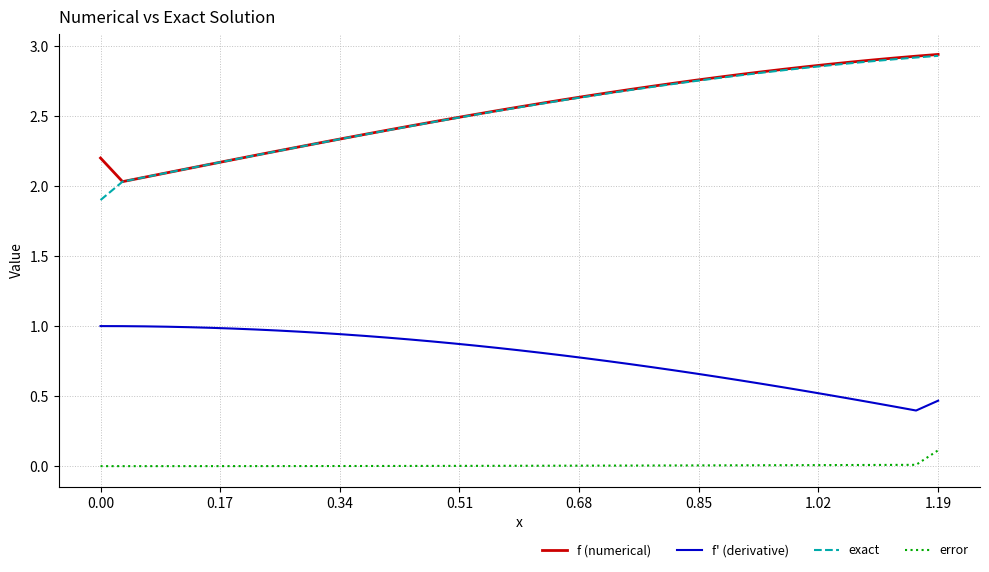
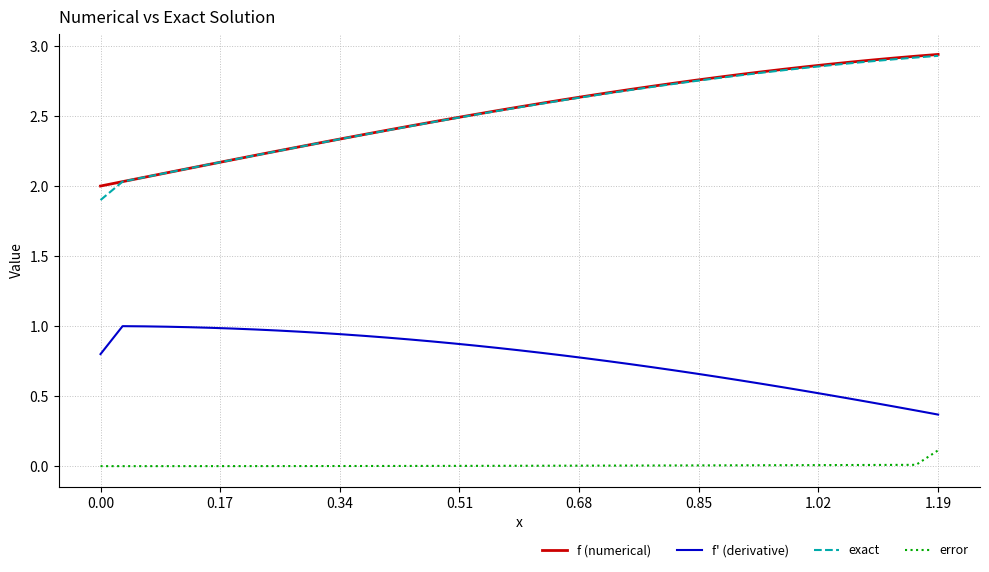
f (numerical), 0.00: 2.2 -> 2.0
f' (derivative), 0.00: 1.0 -> 0.8
f' (derivative), 1.19: 0.47 -> 0.37
